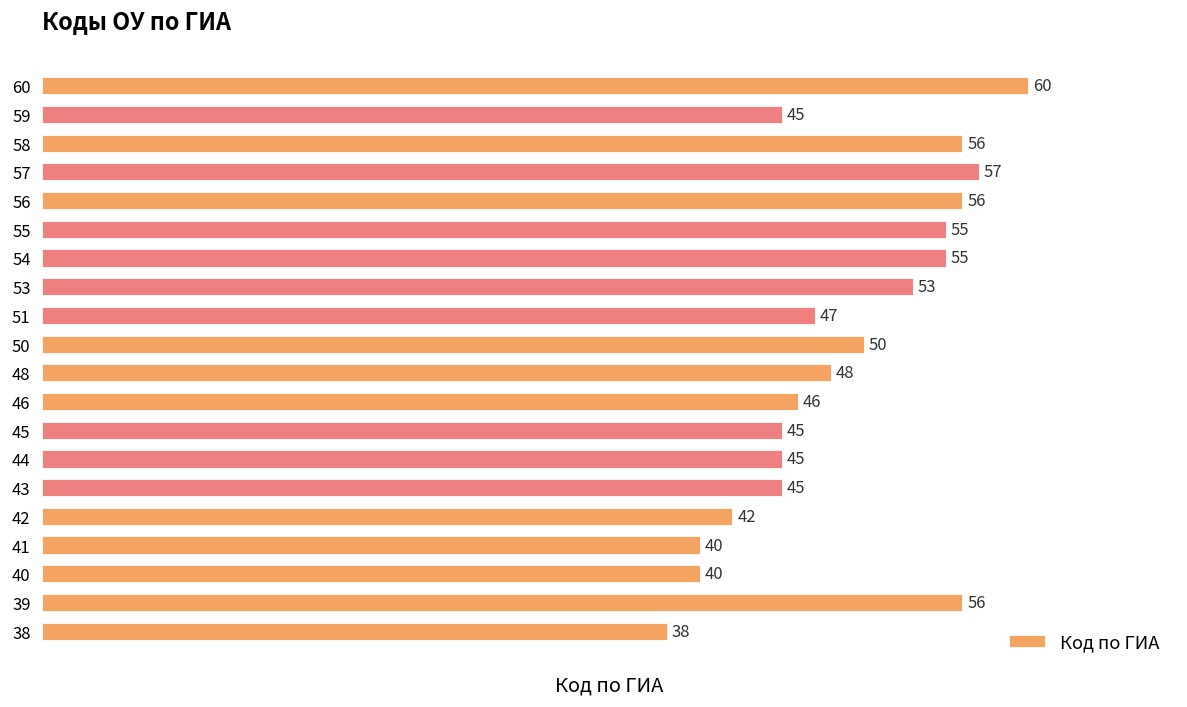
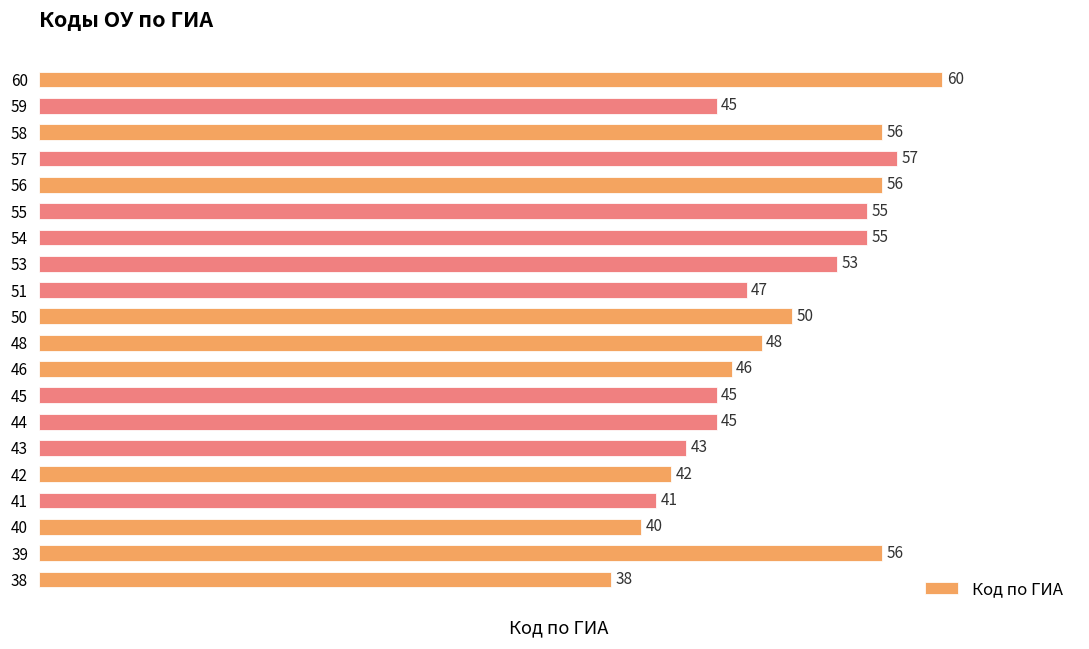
43: 45 -> 43
41: 40 -> 41
